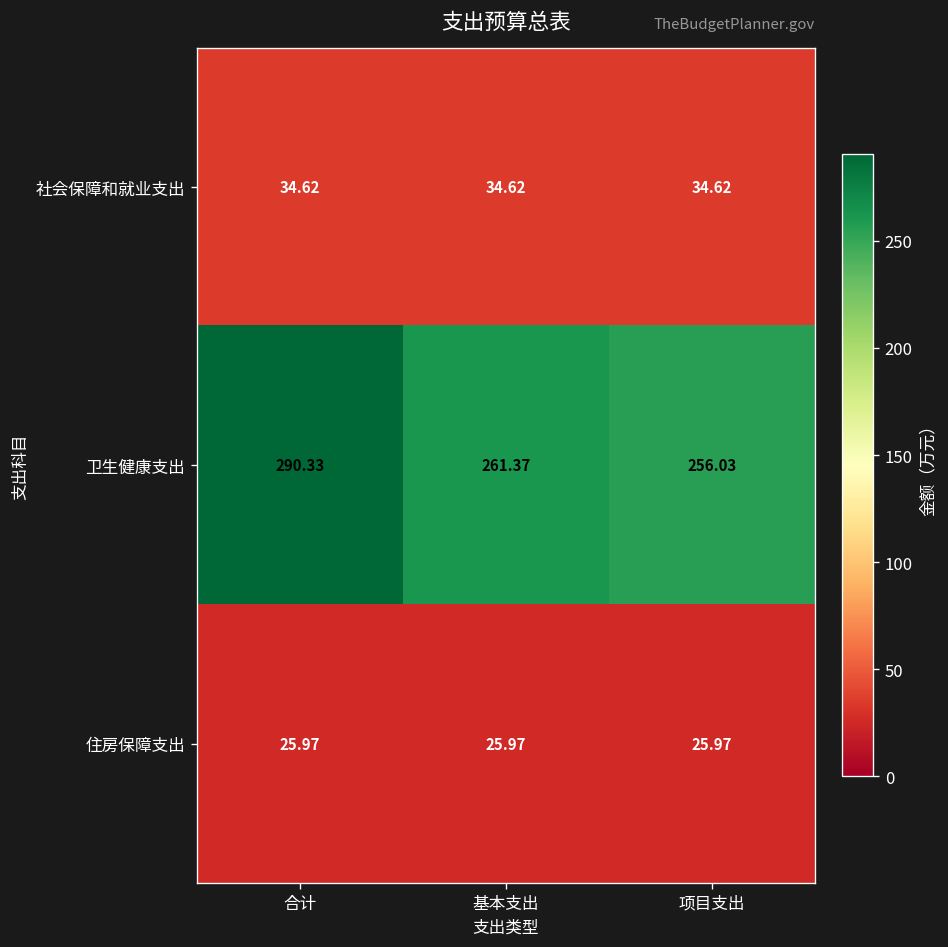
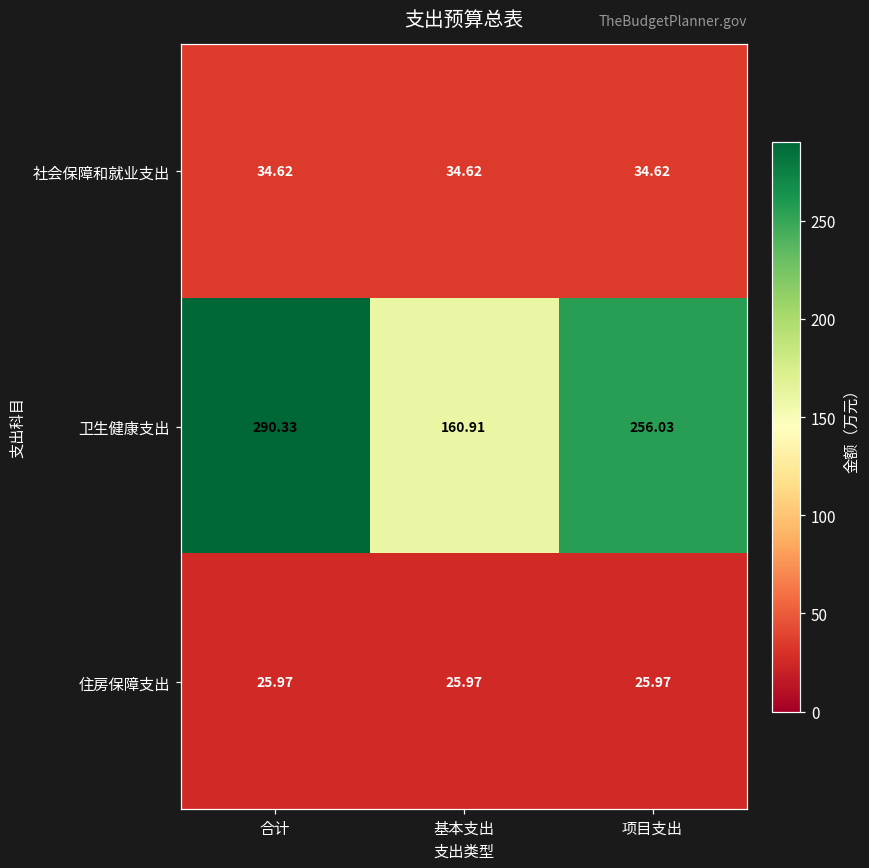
卫生健康支出, 基本支出: 261.37 -> 160.91
